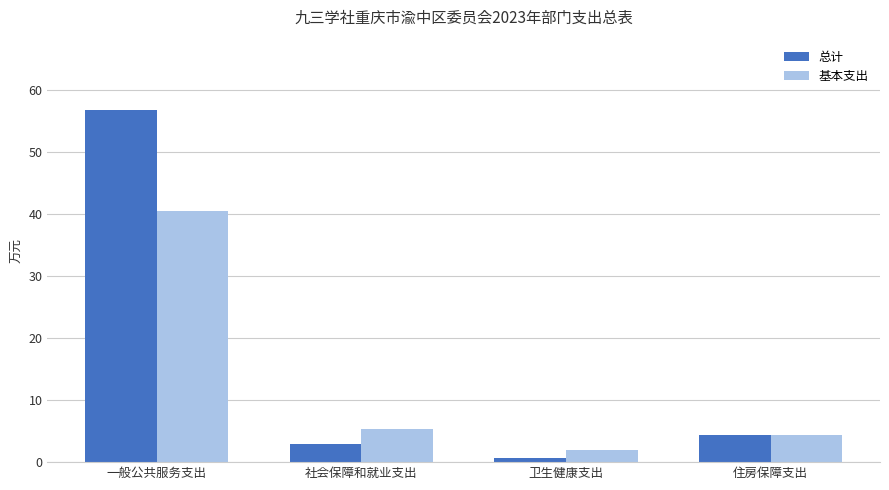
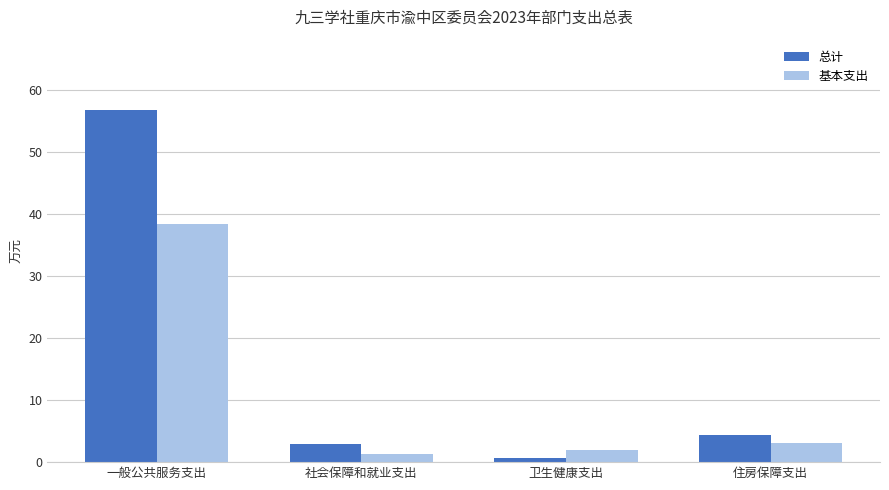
基本支出, 一般公共服务支出: 41 -> 38
基本支出, 社会保障和就业支出: 5 -> 1
基本支出, 住房保障支出: 4 -> 3
